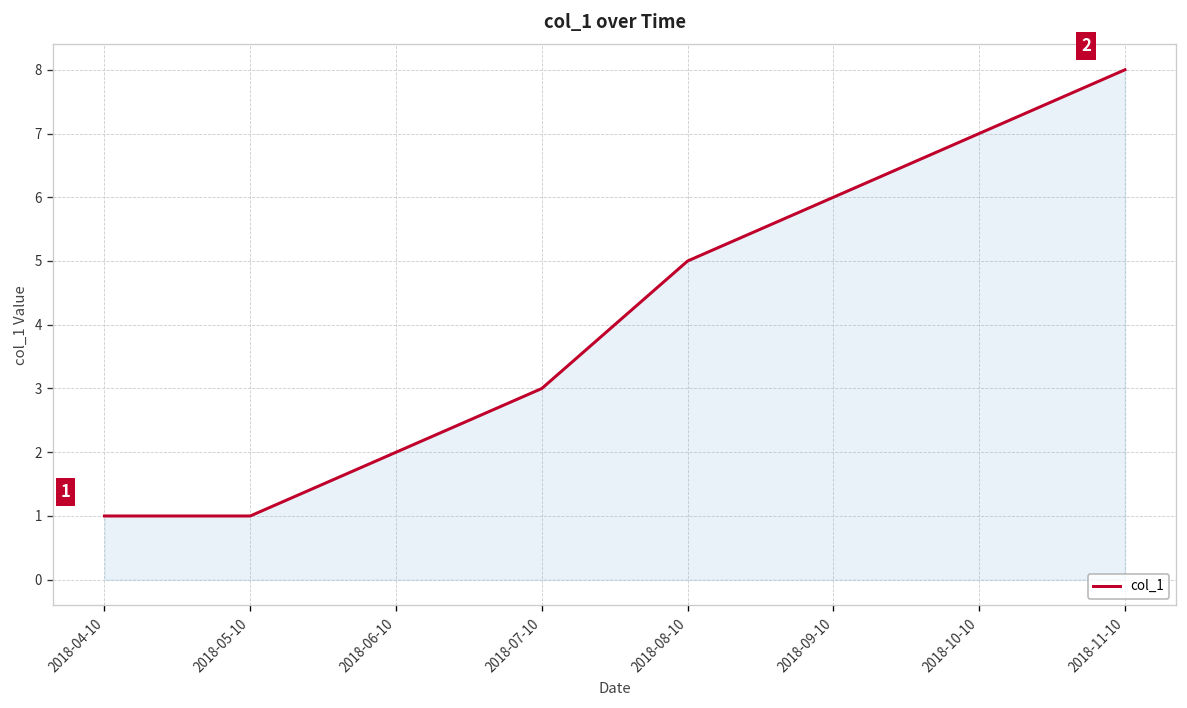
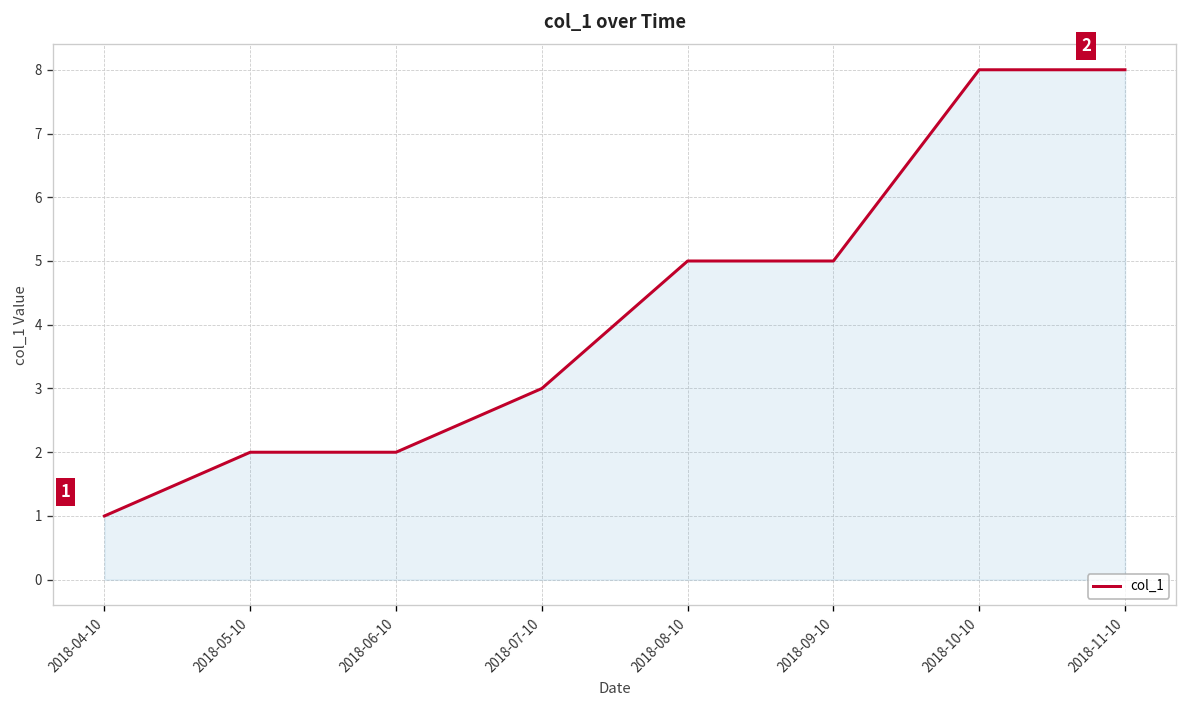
2018-05-10: 1 -> 2
2018-09-10: 6 -> 5
2018-10-10: 7 -> 8
